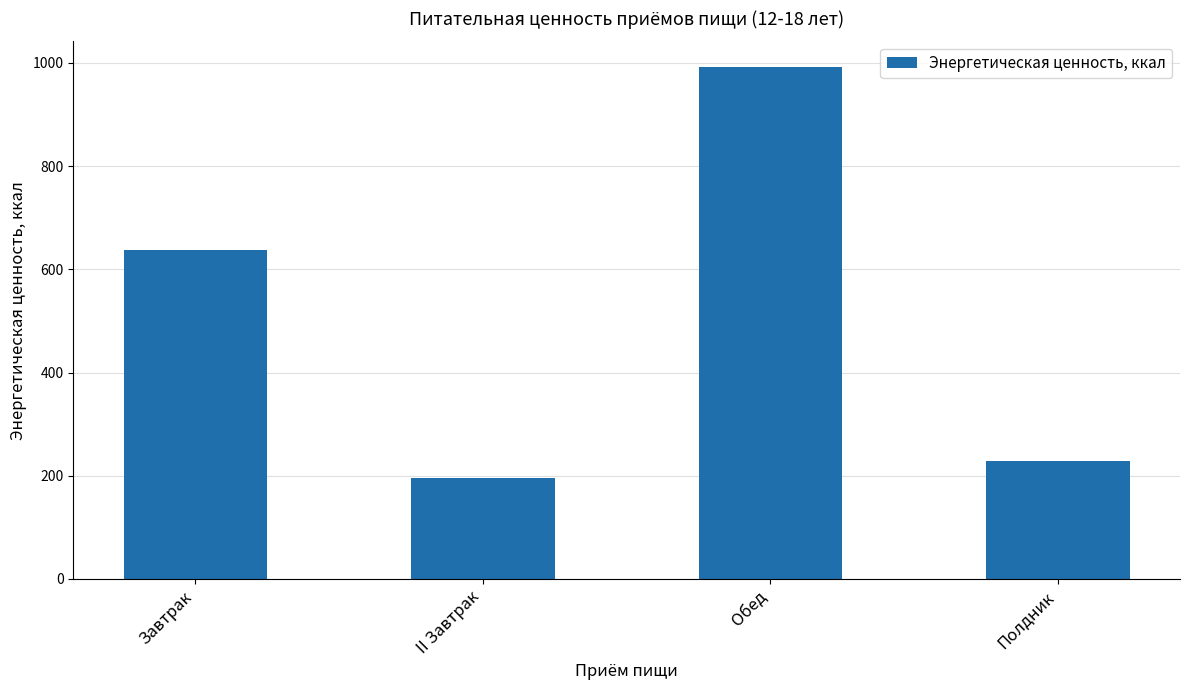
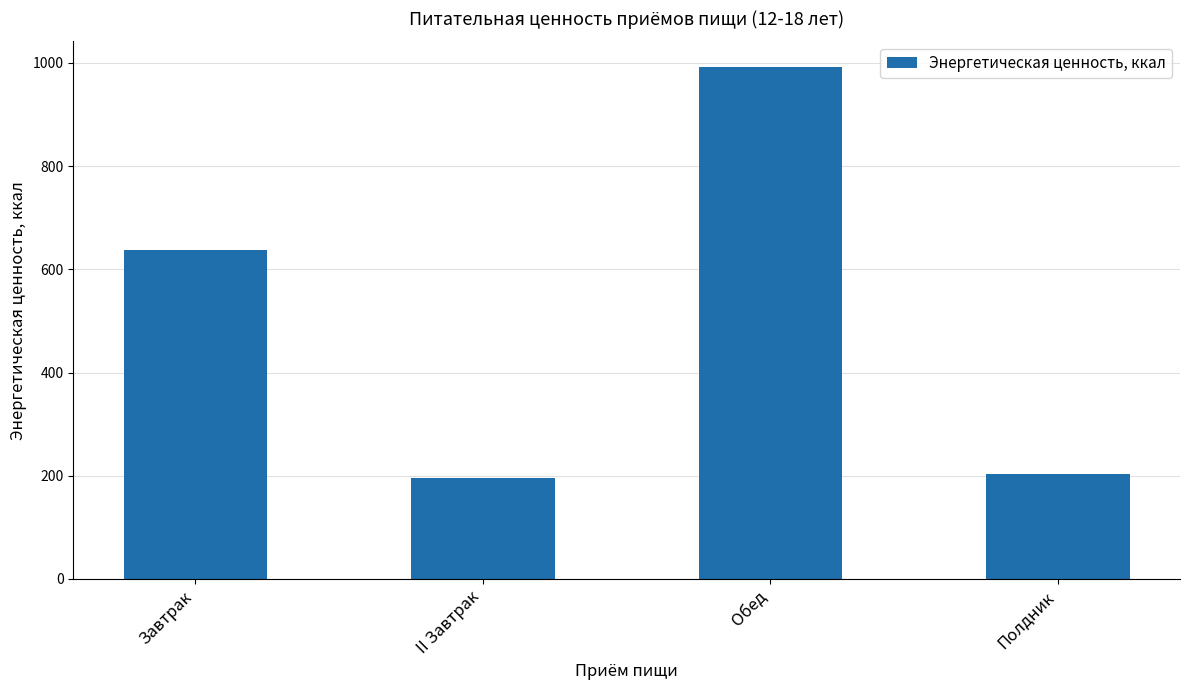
Полдник: 230 -> 200
